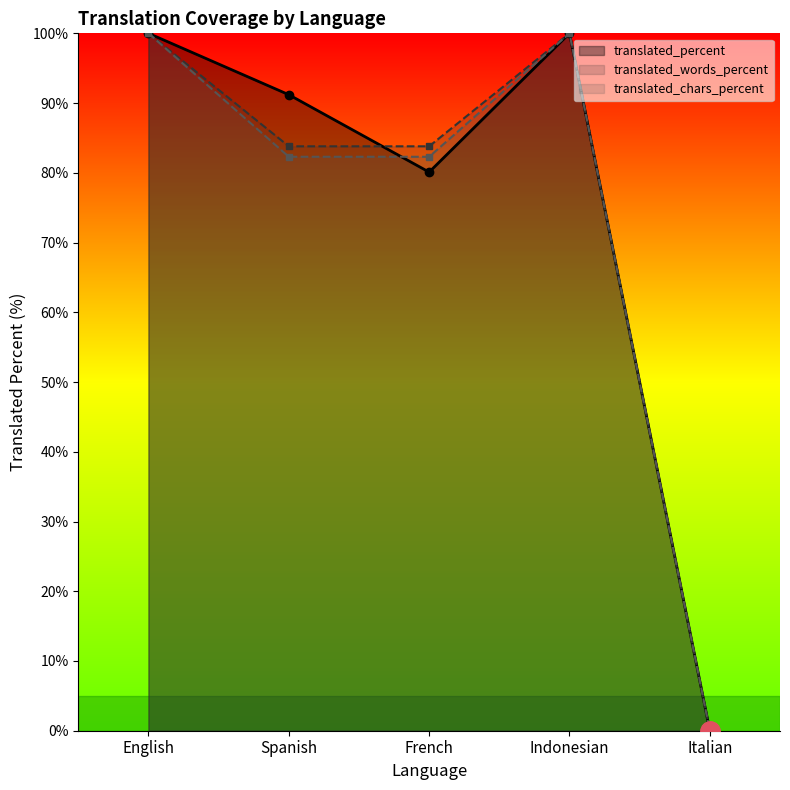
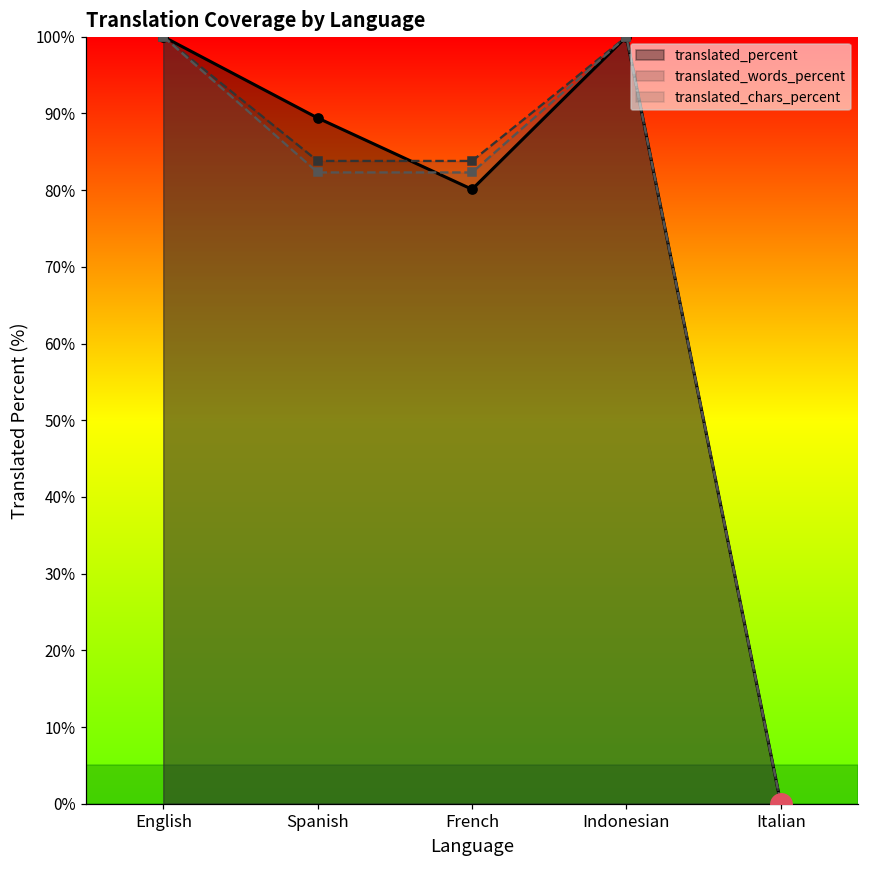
translated_percent, Spanish: 91% -> 89%
